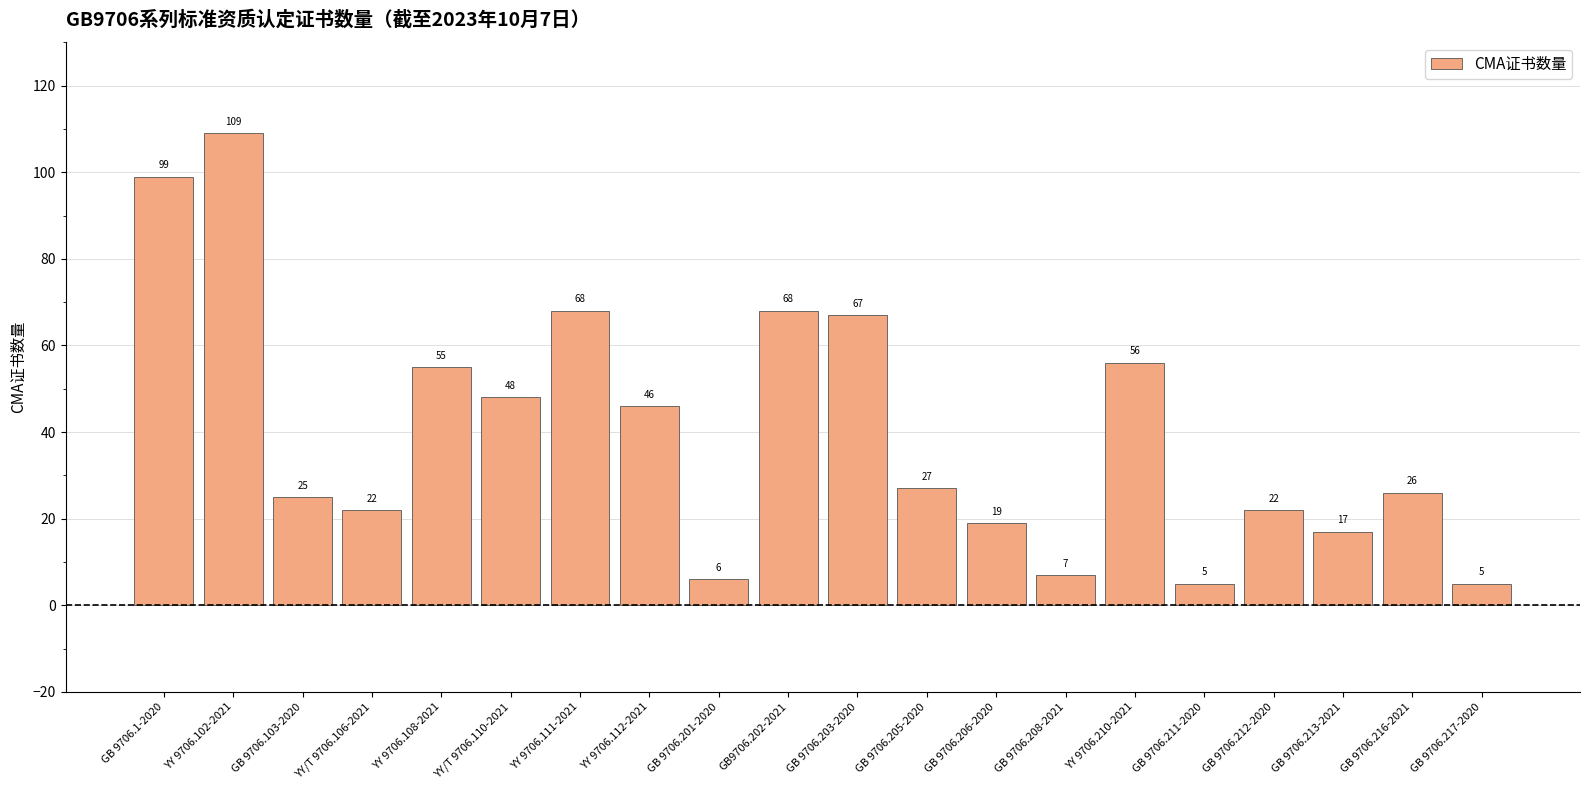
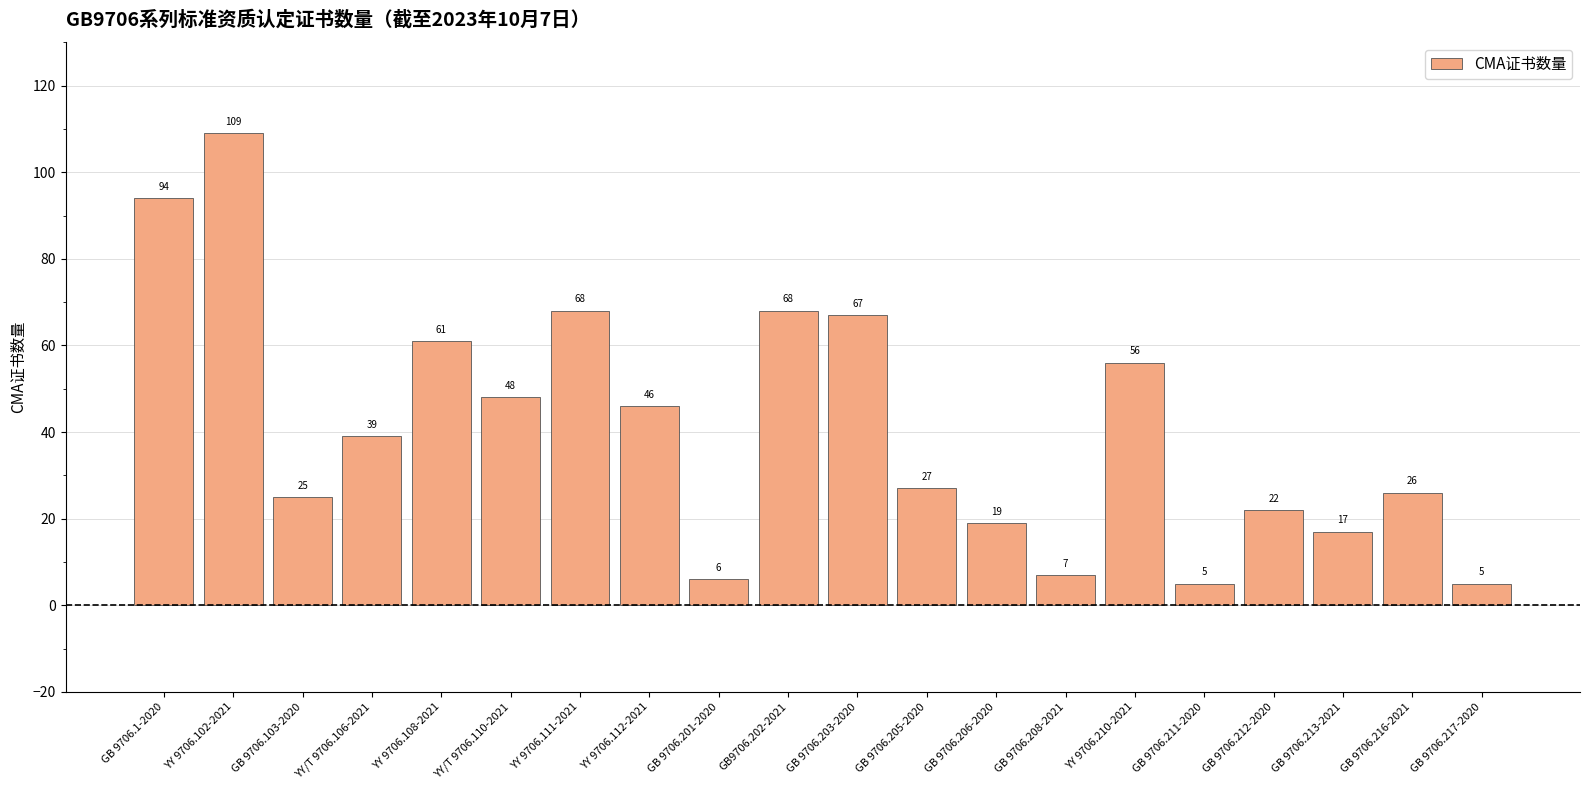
GB 9706.1-2020: 99 -> 94
YY/T 9706.106-2021: 22 -> 39
YY 9706.108-2021: 55 -> 61
